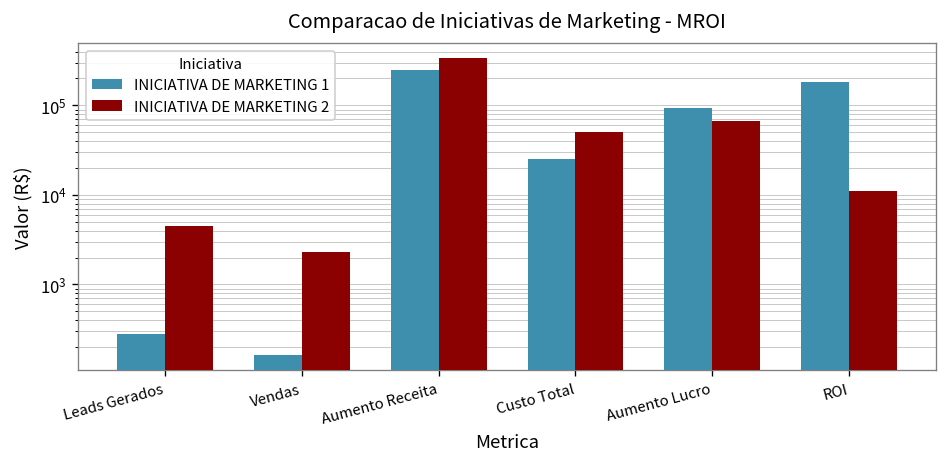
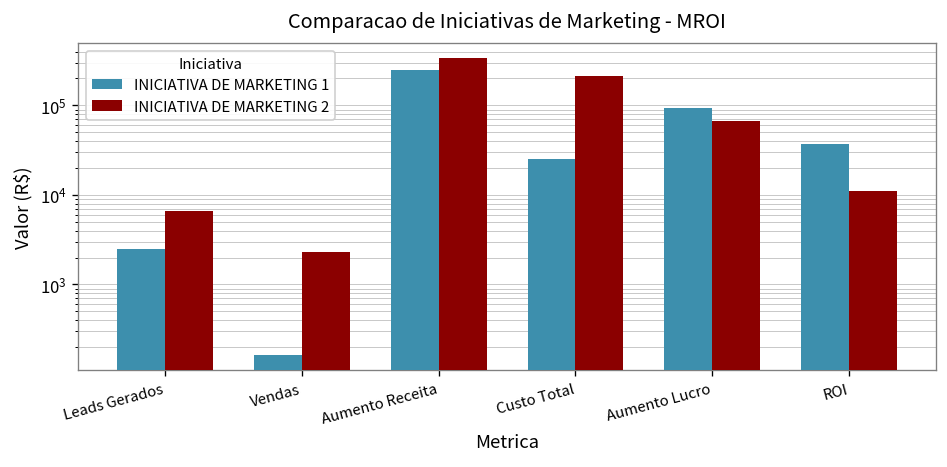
INICIATIVA DE MARKETING 1, Leads Gerados: 280 -> 2500
INICIATIVA DE MARKETING 2, Leads Gerados: 5000 -> 7000
INICIATIVA DE MARKETING 2, Custo Total: 50000 -> 210000
INICIATIVA DE MARKETING 1, ROI: 180000 -> 40000
